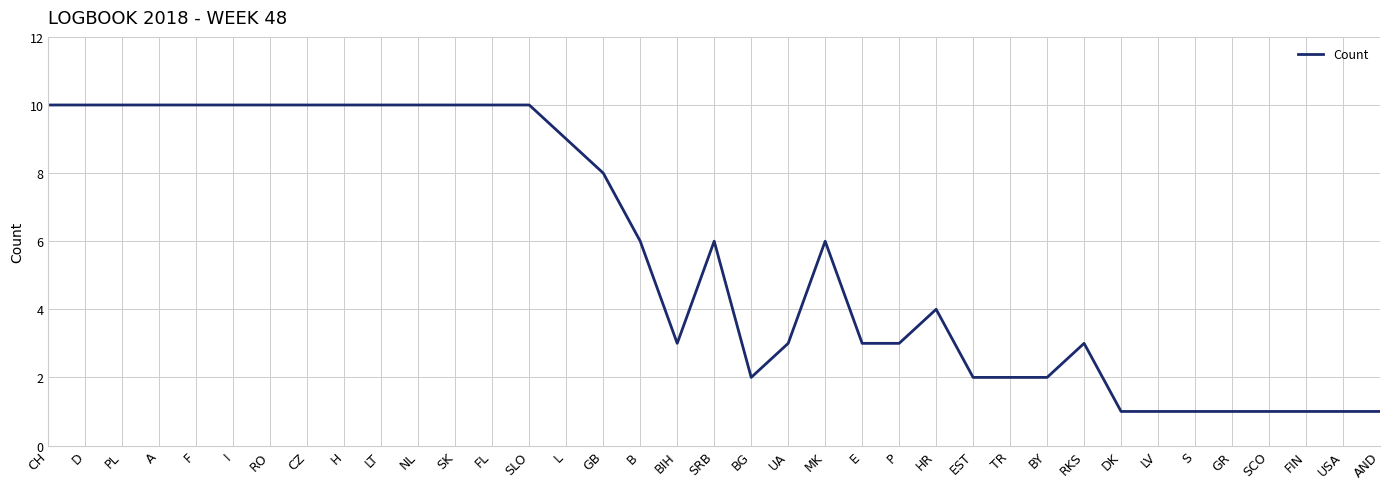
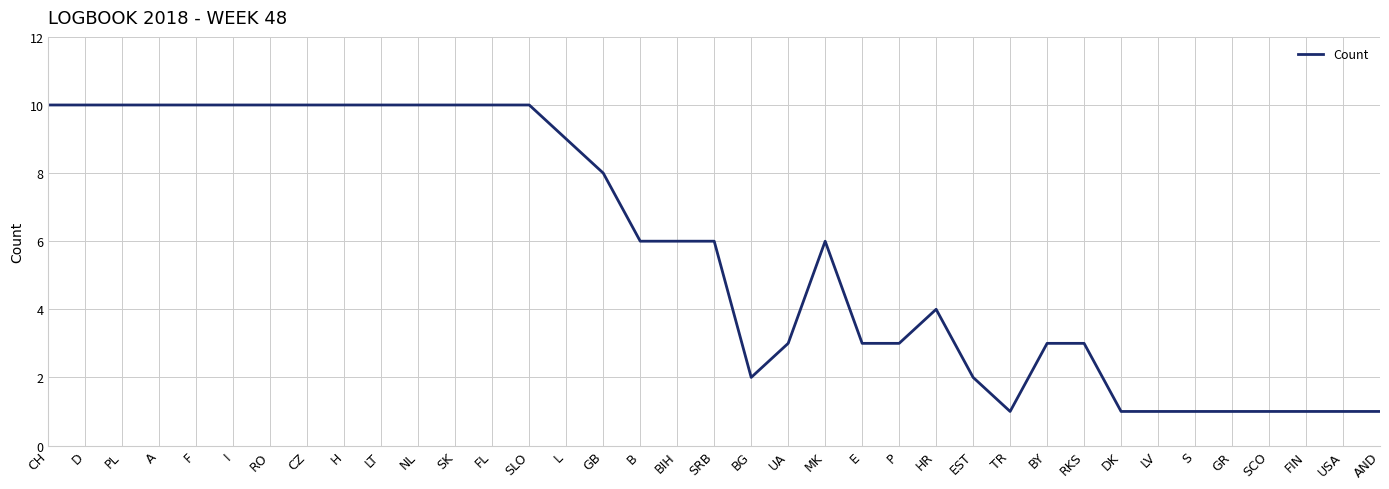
BIH: 3 -> 6
TR: 2 -> 1
BY: 2 -> 3
